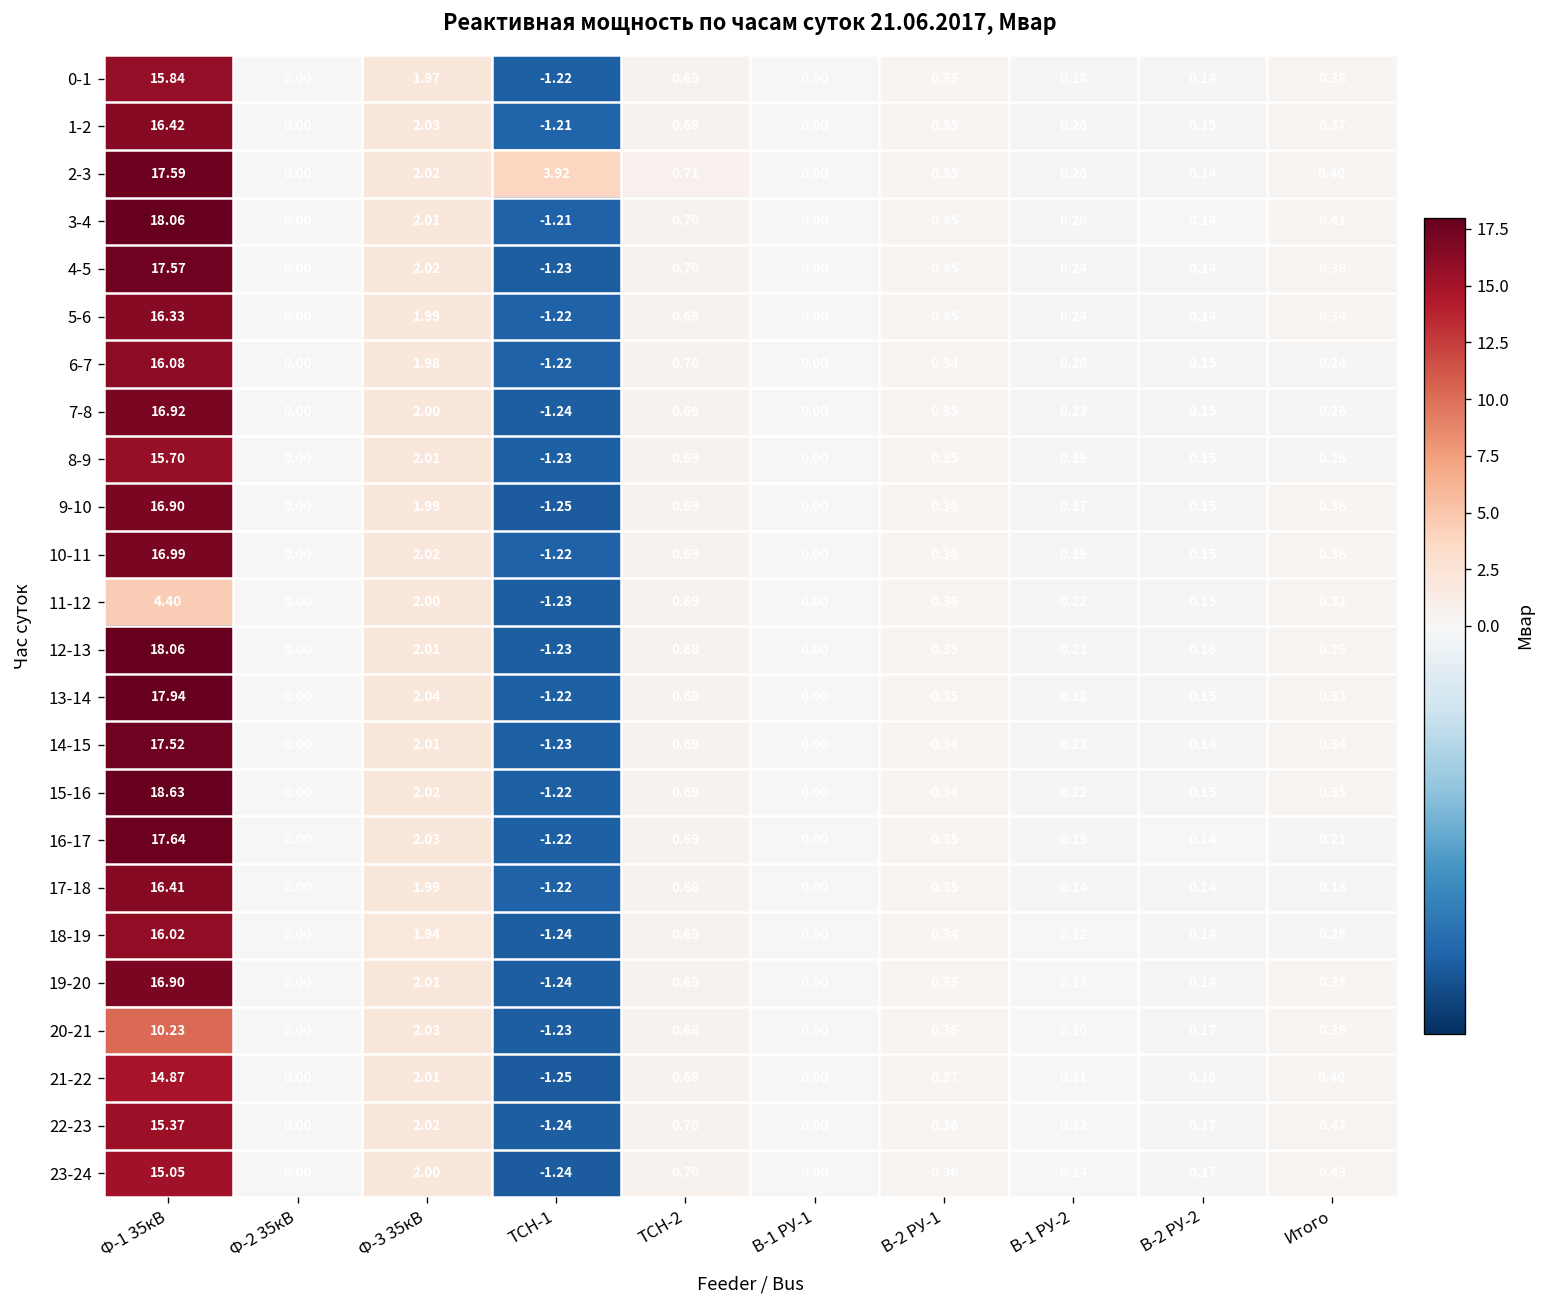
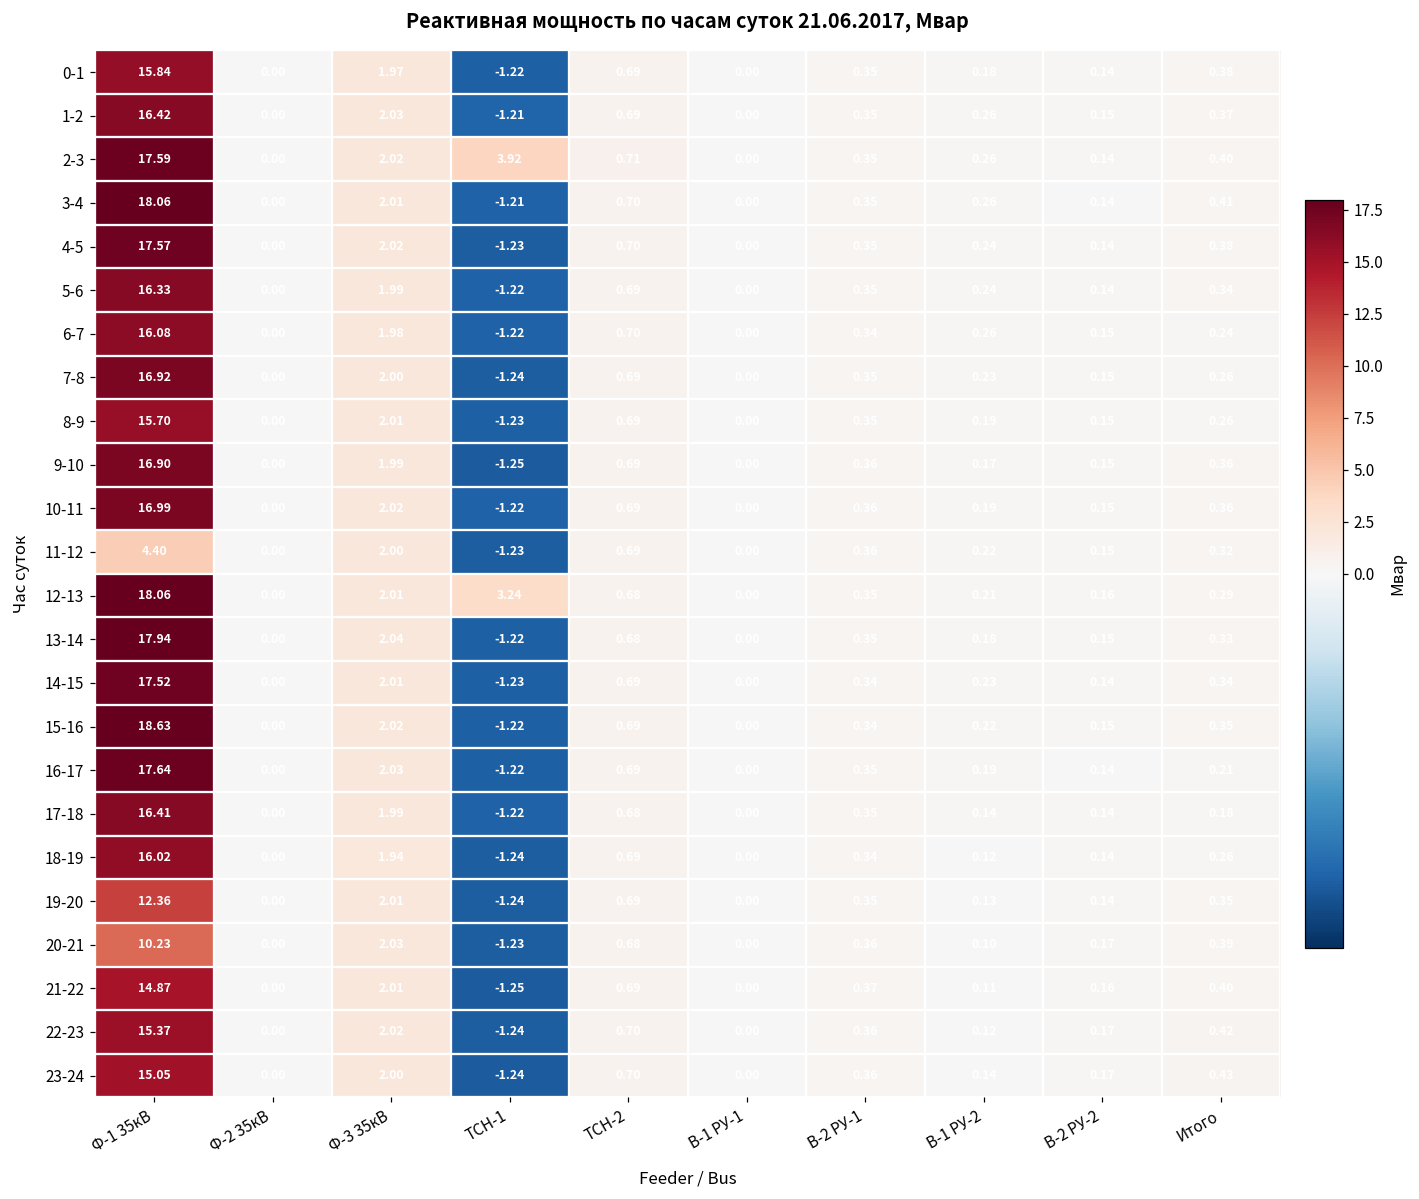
12-13, ТСН-1: -1.23 -> 3.24
19-20, Ф-1 35кВ: 16.90 -> 12.36
